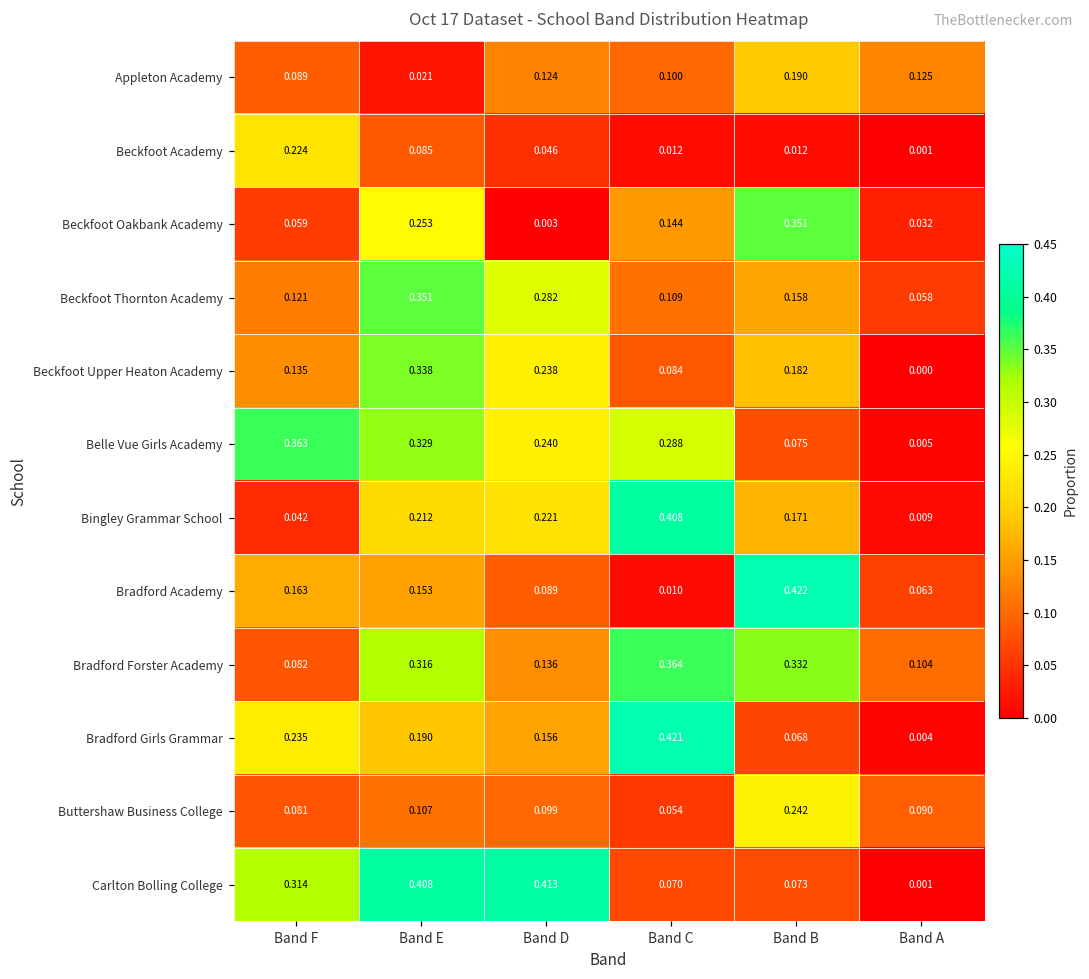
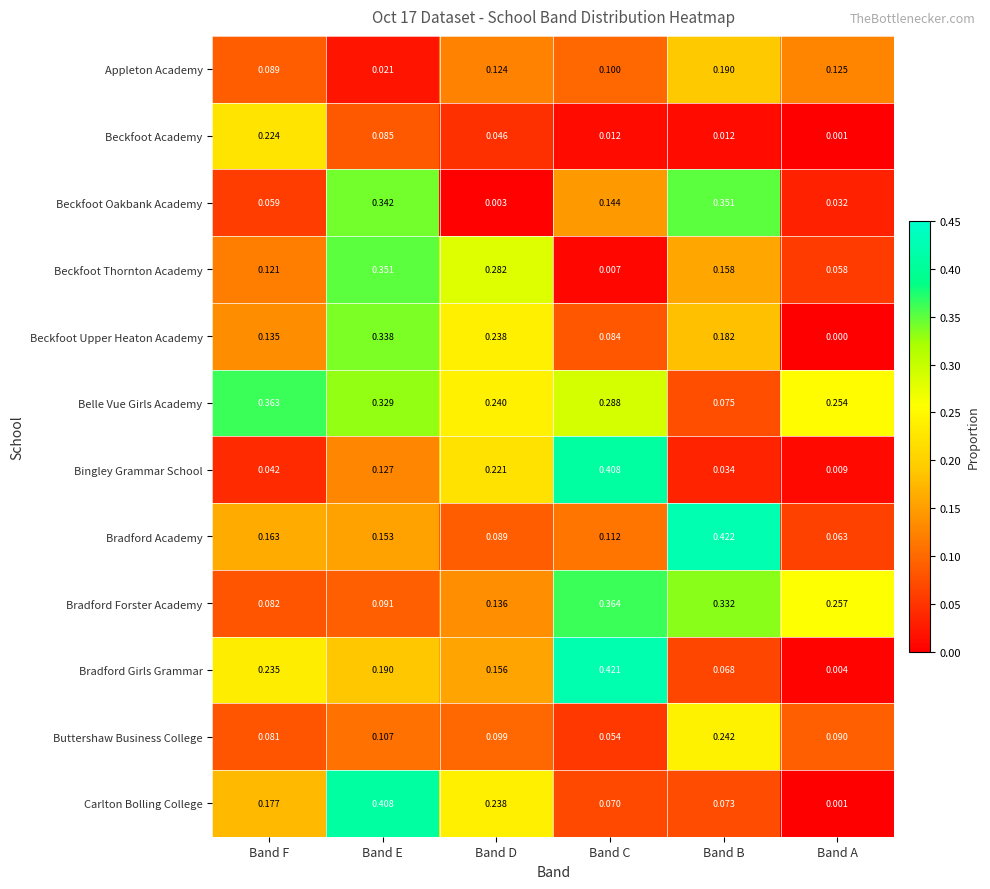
Beckfoot Oakbank Academy, Band E: 0.253 -> 0.342
Beckfoot Thornton Academy, Band C: 0.109 -> 0.007
Belle Vue Girls Academy, Band A: 0.005 -> 0.254
Bingley Grammar School, Band E: 0.212 -> 0.127
Bingley Grammar School, Band B: 0.171 -> 0.034
Bradford Academy, Band C: 0.010 -> 0.112
Bradford Forster Academy, Band E: 0.316 -> 0.091
Bradford Forster Academy, Band A: 0.104 -> 0.257
Carlton Bolling College, Band F: 0.314 -> 0.177
Carlton Bolling College, Band D: 0.413 -> 0.238
